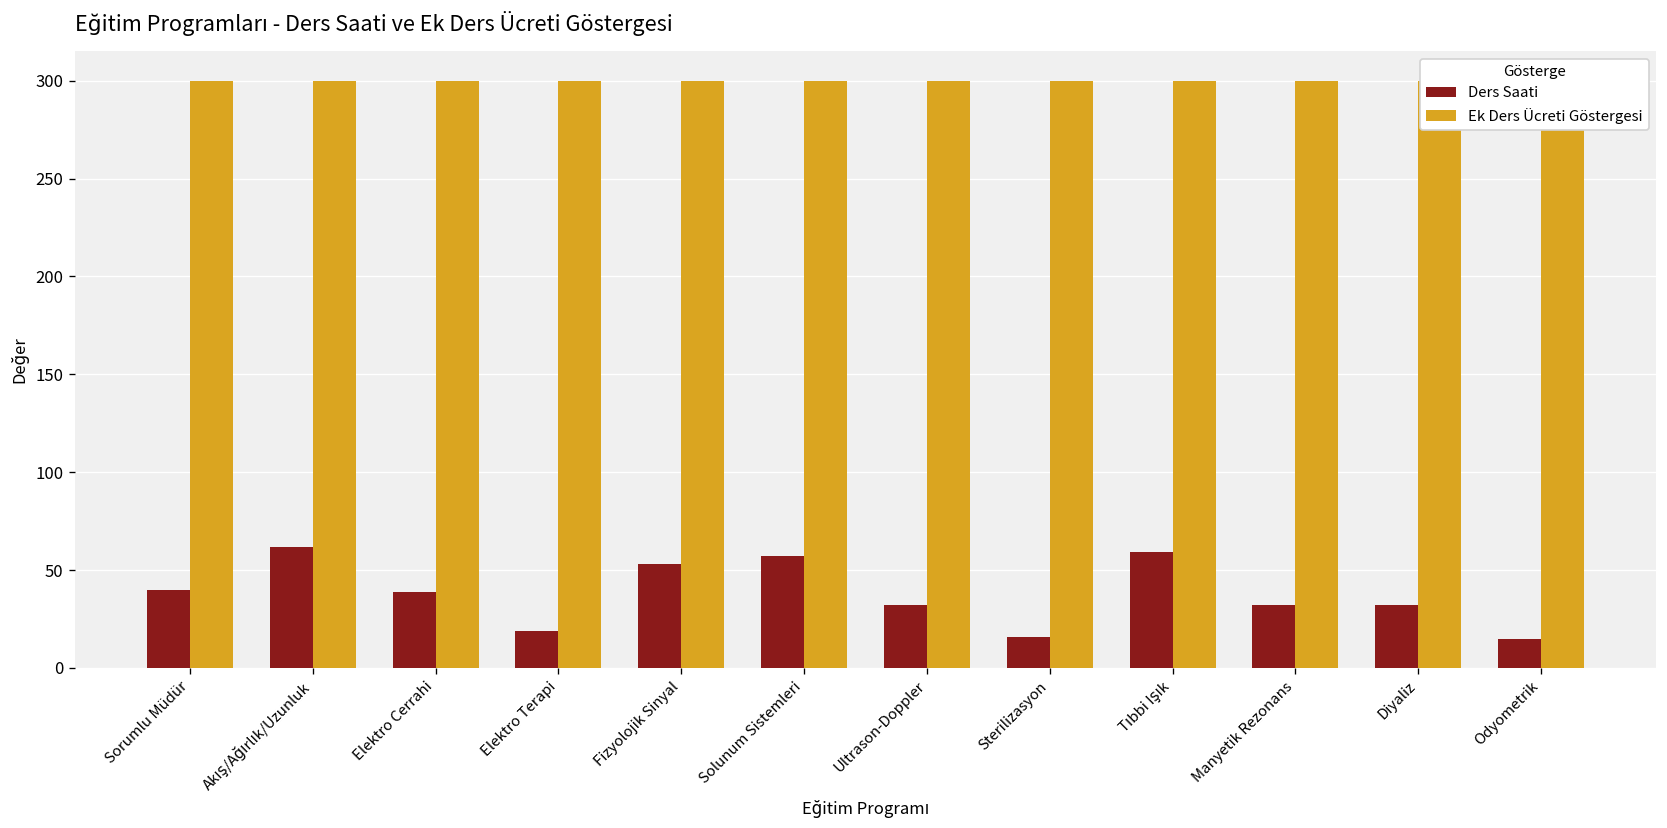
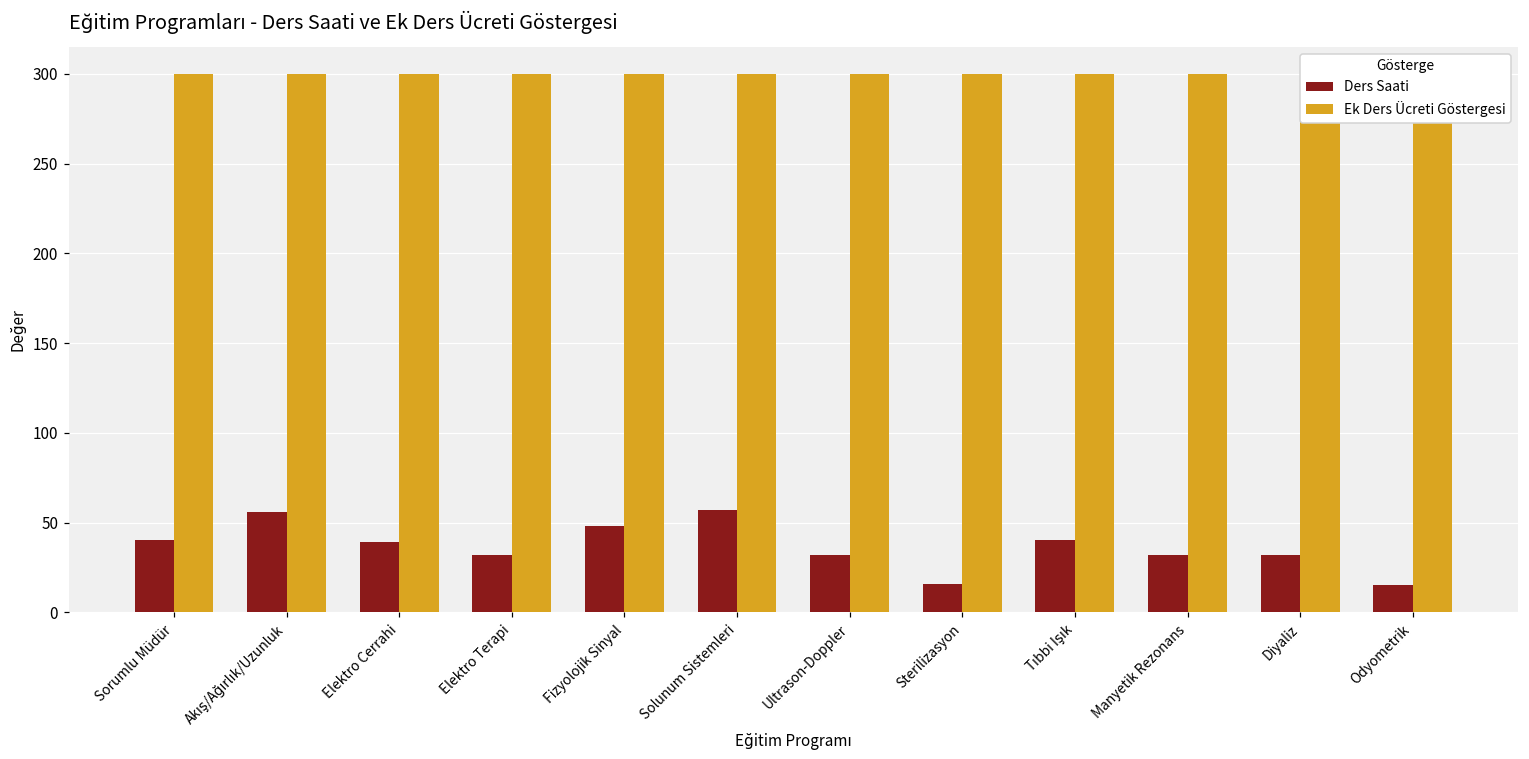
Ders Saati, Akış/Ağırlık/Uzunluk: 62 -> 56
Ders Saati, Elektro Terapi: 19 -> 32
Ders Saati, Fizyolojik Sinyal: 53 -> 48
Ders Saati, Tıbbi Işık: 59 -> 40
